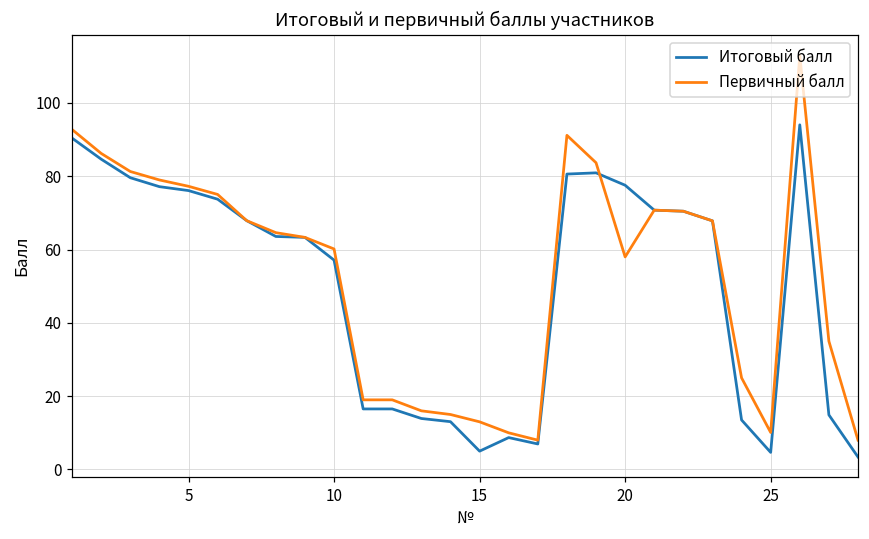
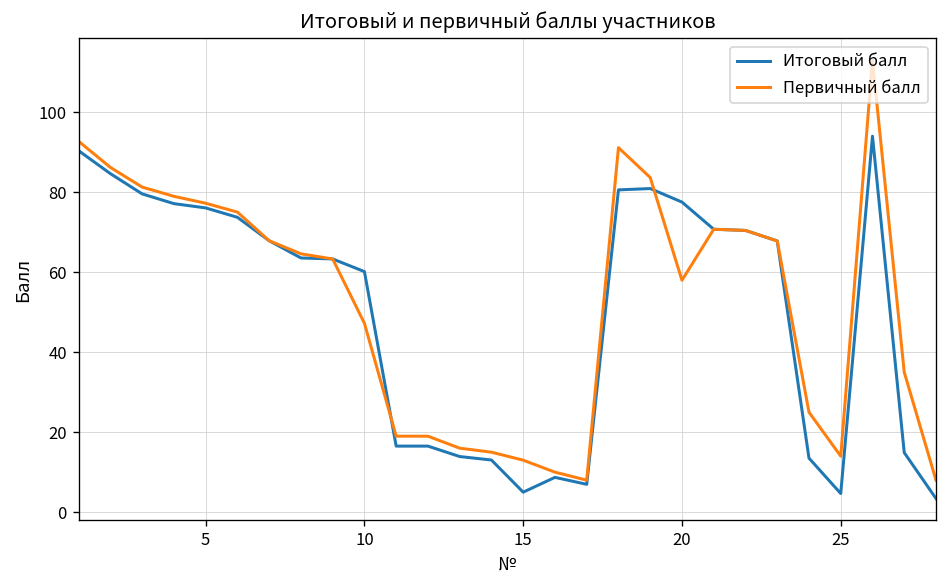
Итоговый балл, 10: 57 -> 60
Первичный балл, 10: 60 -> 47
Первичный балл, 25: 10 -> 14
